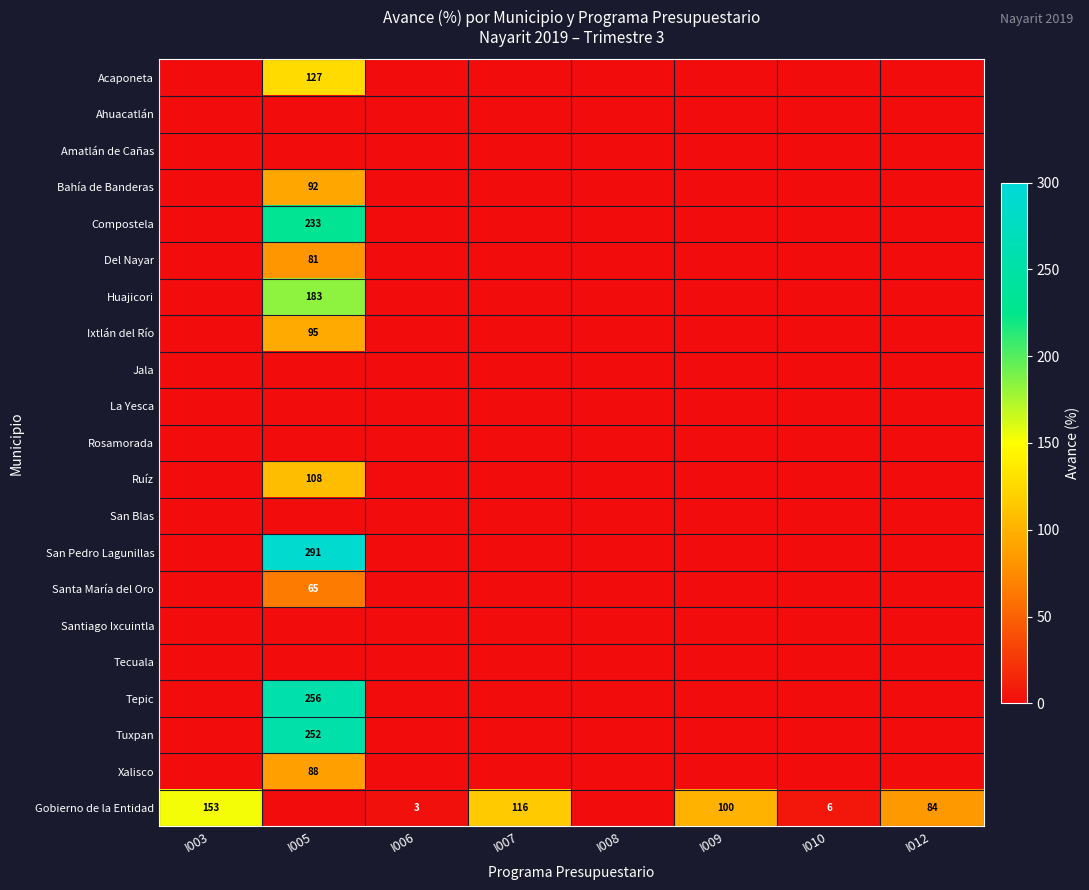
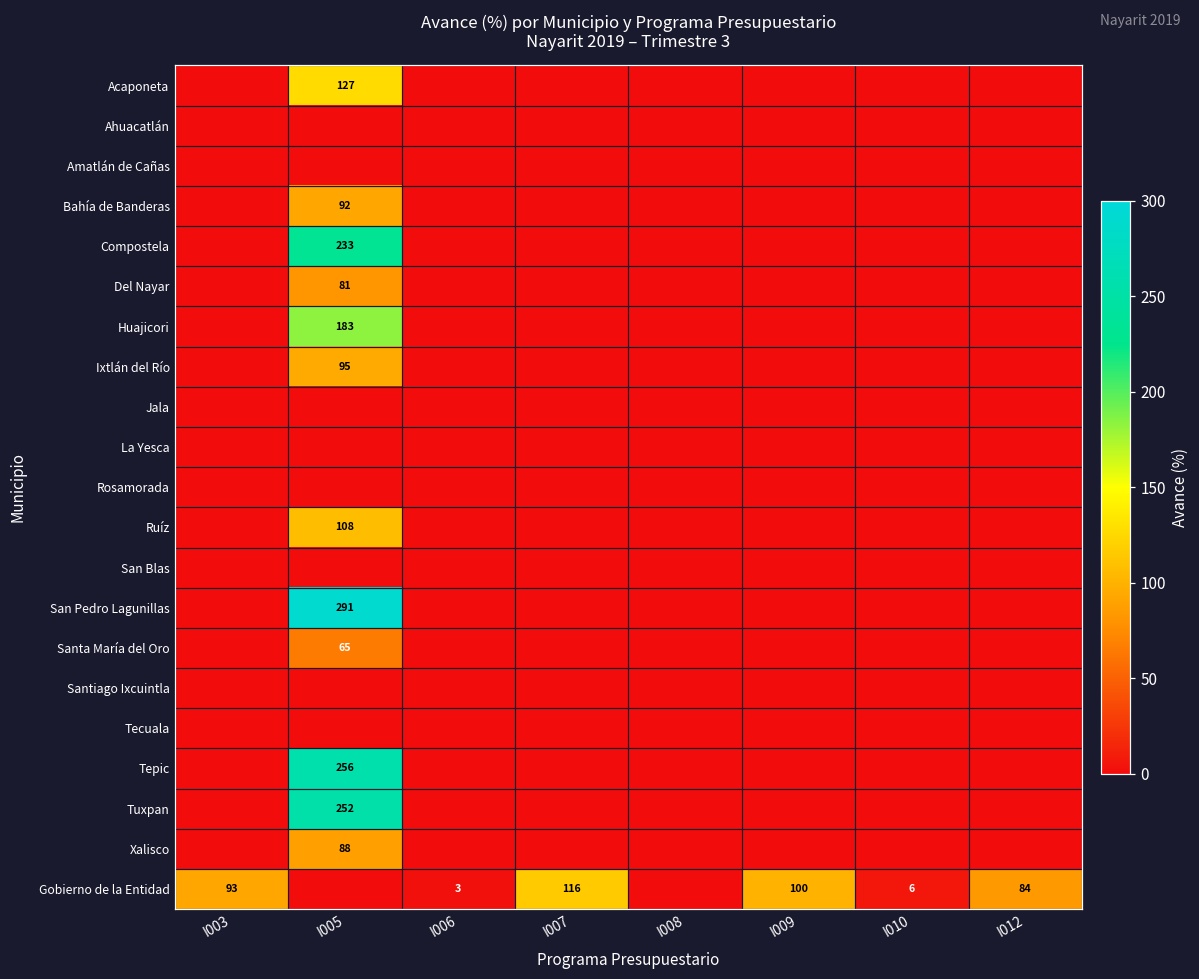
Gobierno de la Entidad, I003: 153 -> 93
